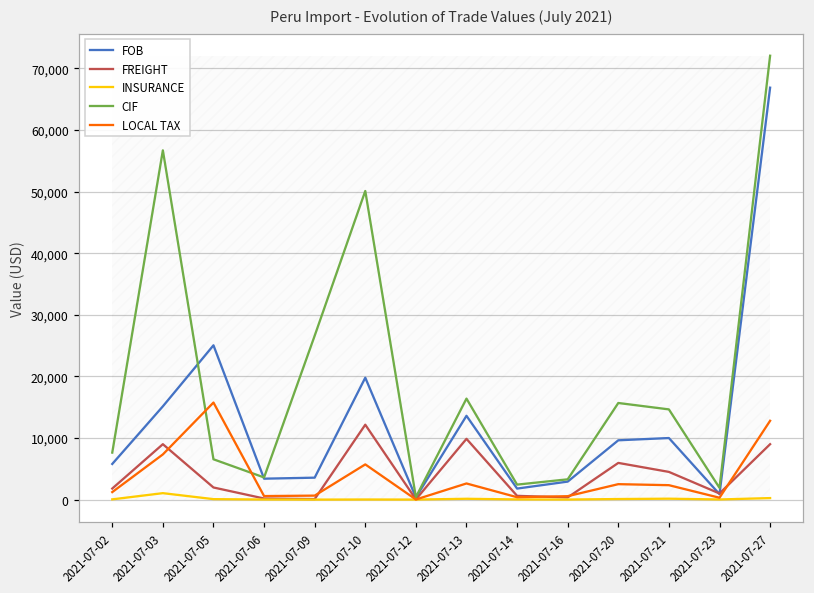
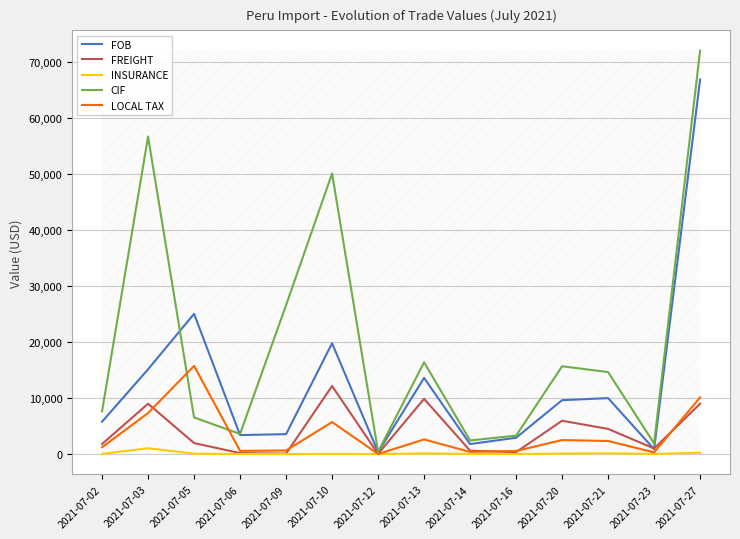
LOCAL TAX, 2021-07-27: 13,000 -> 10,000
